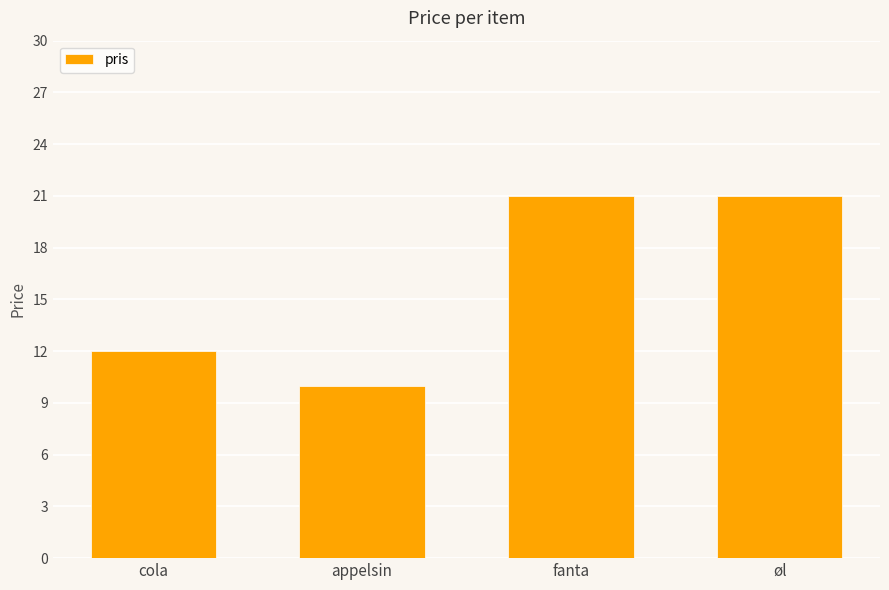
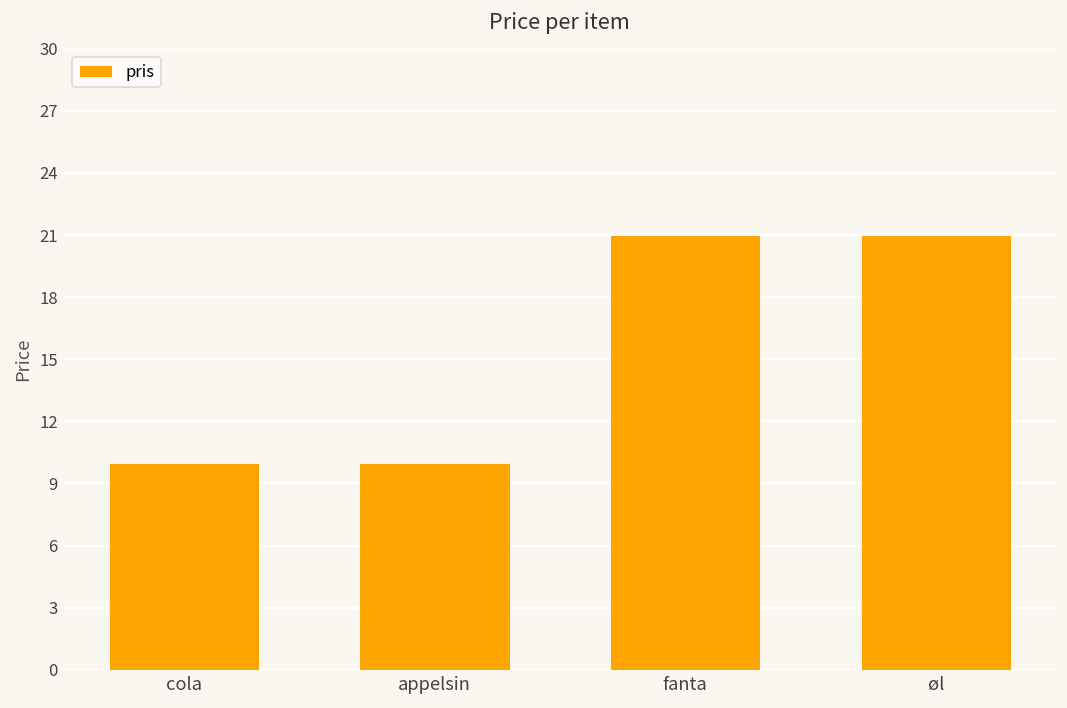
cola: 12 -> 10
